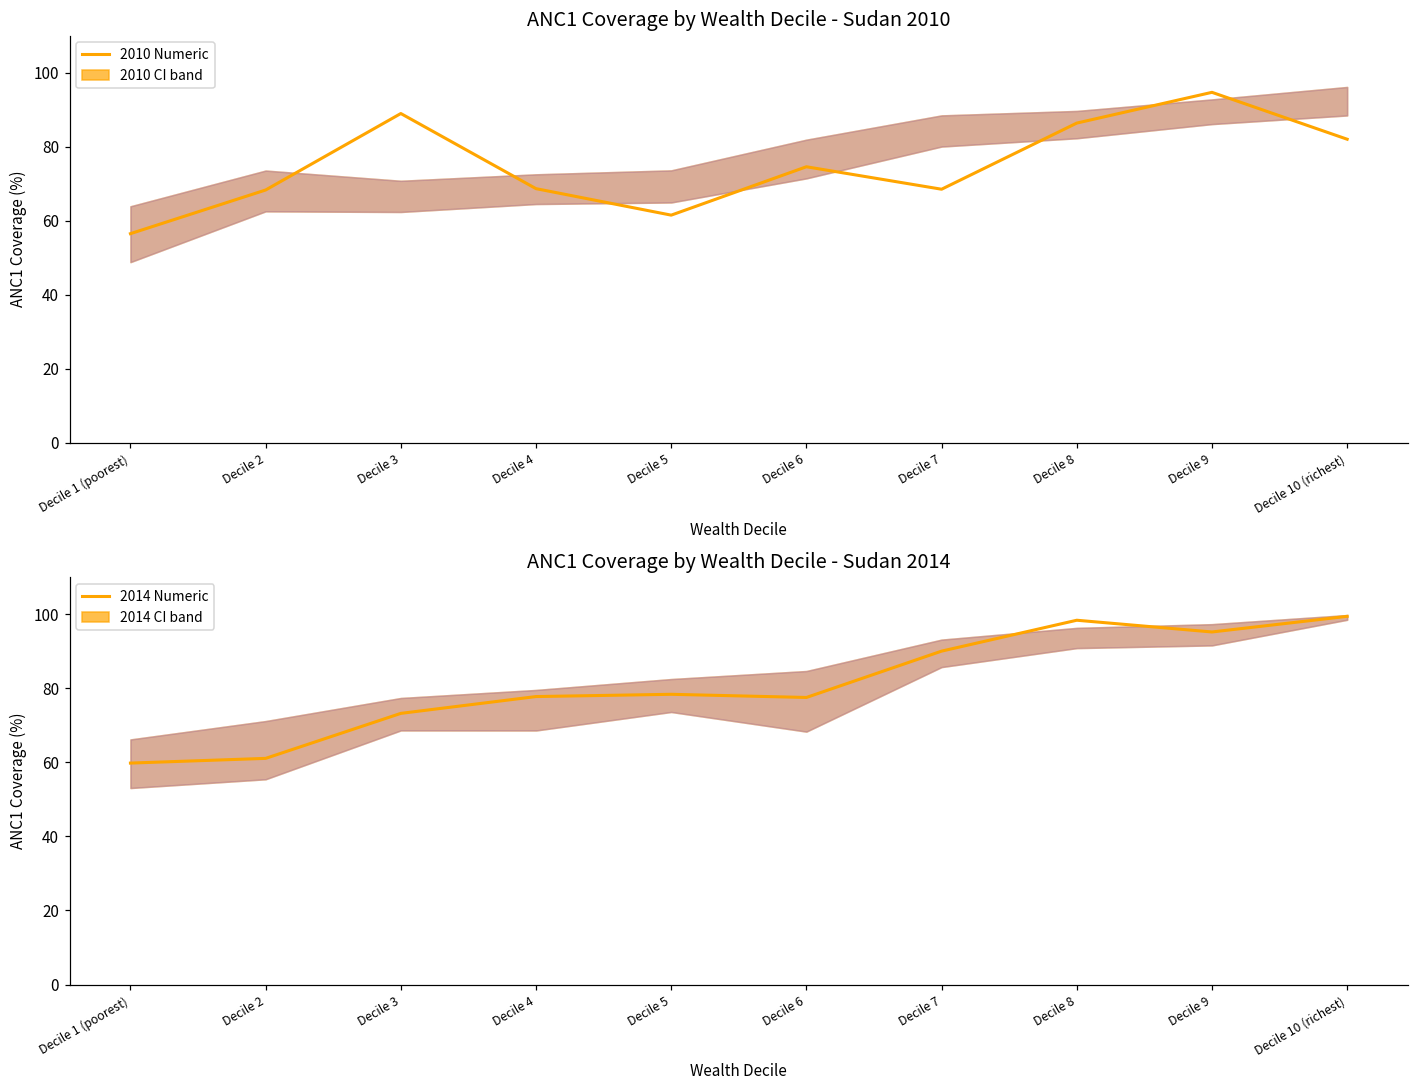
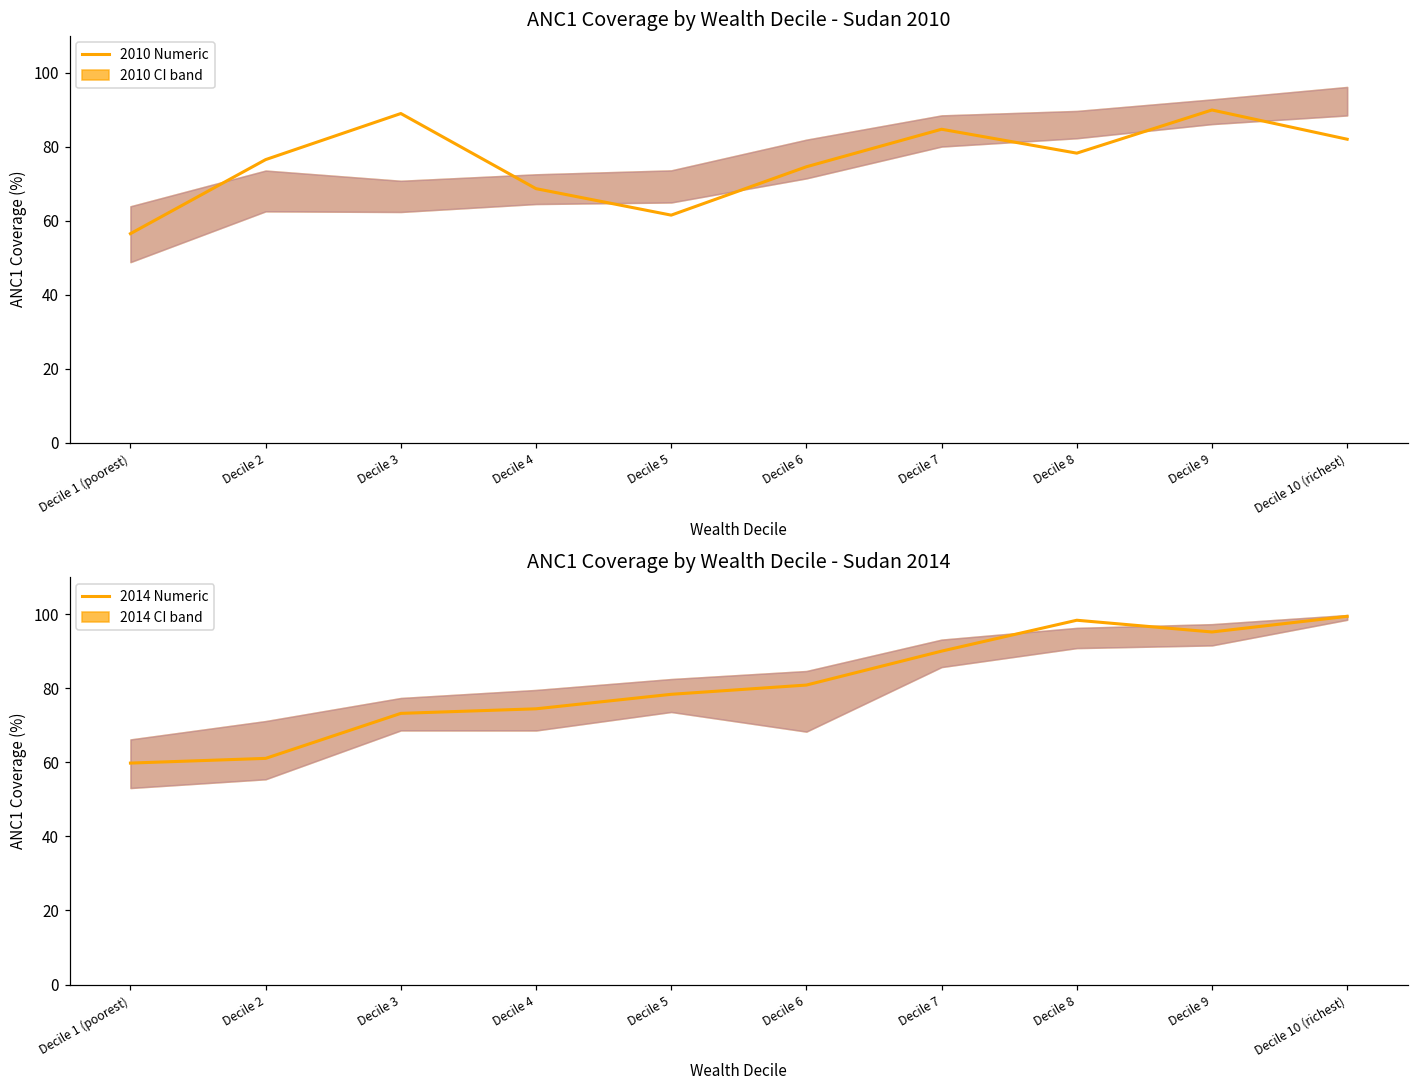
ANC1 Coverage by Wealth Decile - Sudan 2010, 2010 Numeric, Decile 2: 68 -> 76
ANC1 Coverage by Wealth Decile - Sudan 2010, 2010 Numeric, Decile 7: 68 -> 85
ANC1 Coverage by Wealth Decile - Sudan 2010, 2010 Numeric, Decile 8: 86 -> 78
ANC1 Coverage by Wealth Decile - Sudan 2010, 2010 Numeric, Decile 9: 95 -> 90
ANC1 Coverage by Wealth Decile - Sudan 2014, 2014 Numeric, Decile 4: 78 -> 74
ANC1 Coverage by Wealth Decile - Sudan 2014, 2014 Numeric, Decile 6: 78 -> 81
